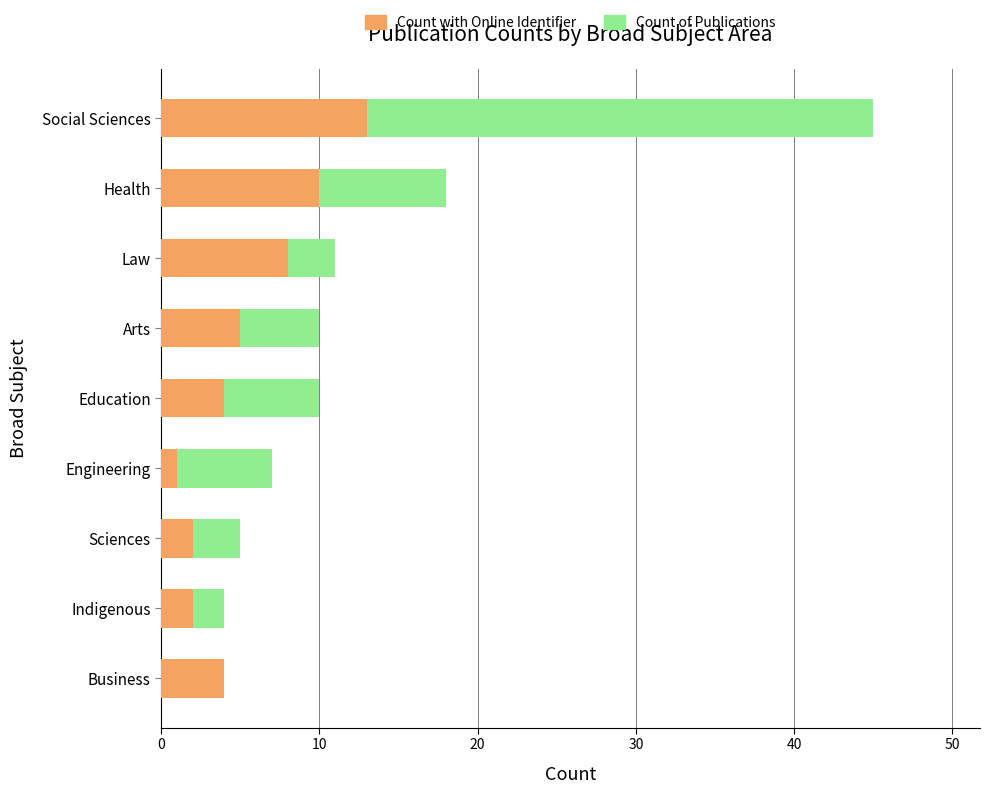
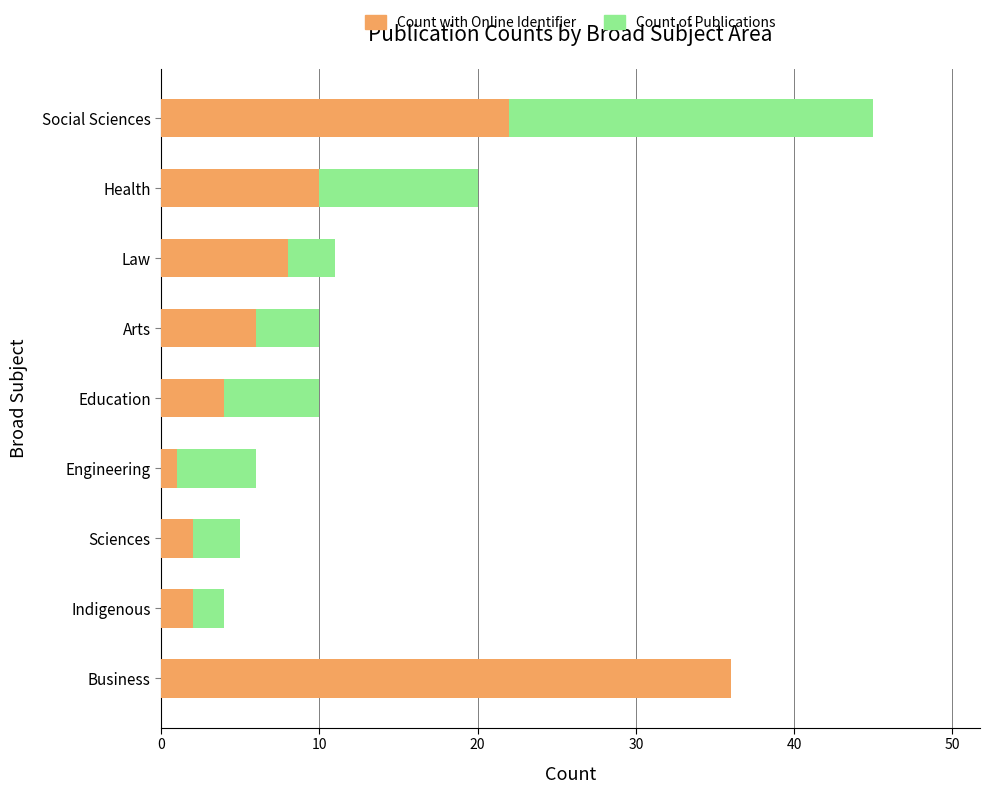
Count with Online Identifier, Social Sciences: 13 -> 22
Count of Publications, Health: 18 -> 20
Count with Online Identifier, Arts: 5 -> 6
Count of Publications, Engineering: 7 -> 6
Count with Online Identifier, Business: 4 -> 36
